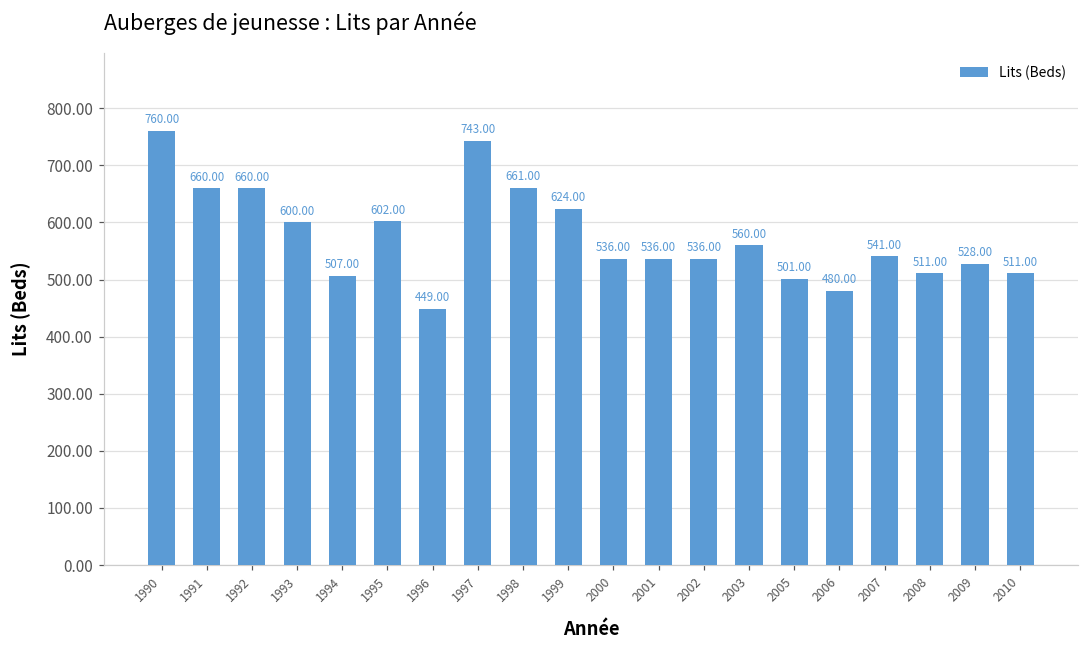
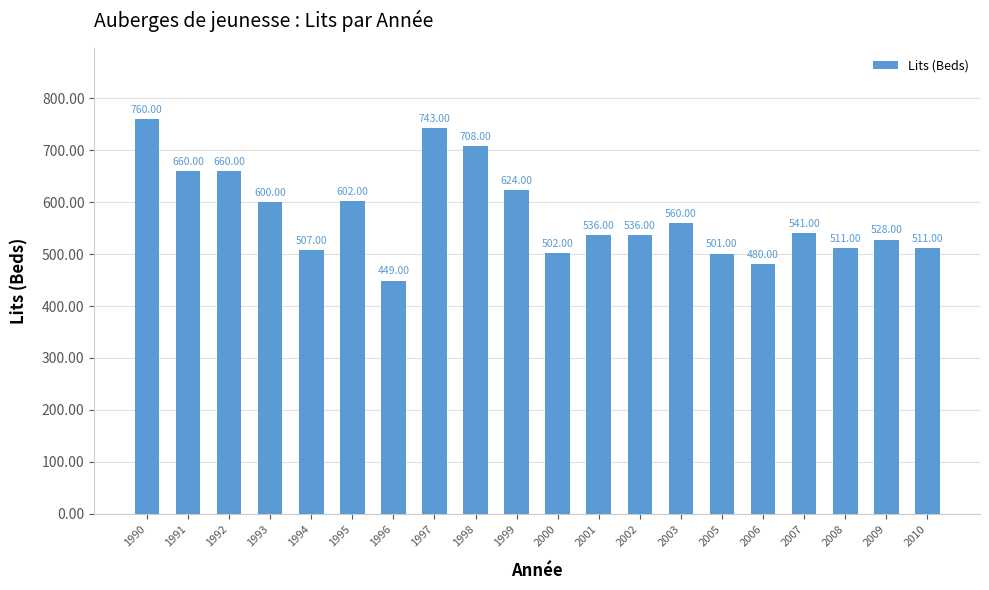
1998: 661.00 -> 708.00
2000: 536.00 -> 502.00
